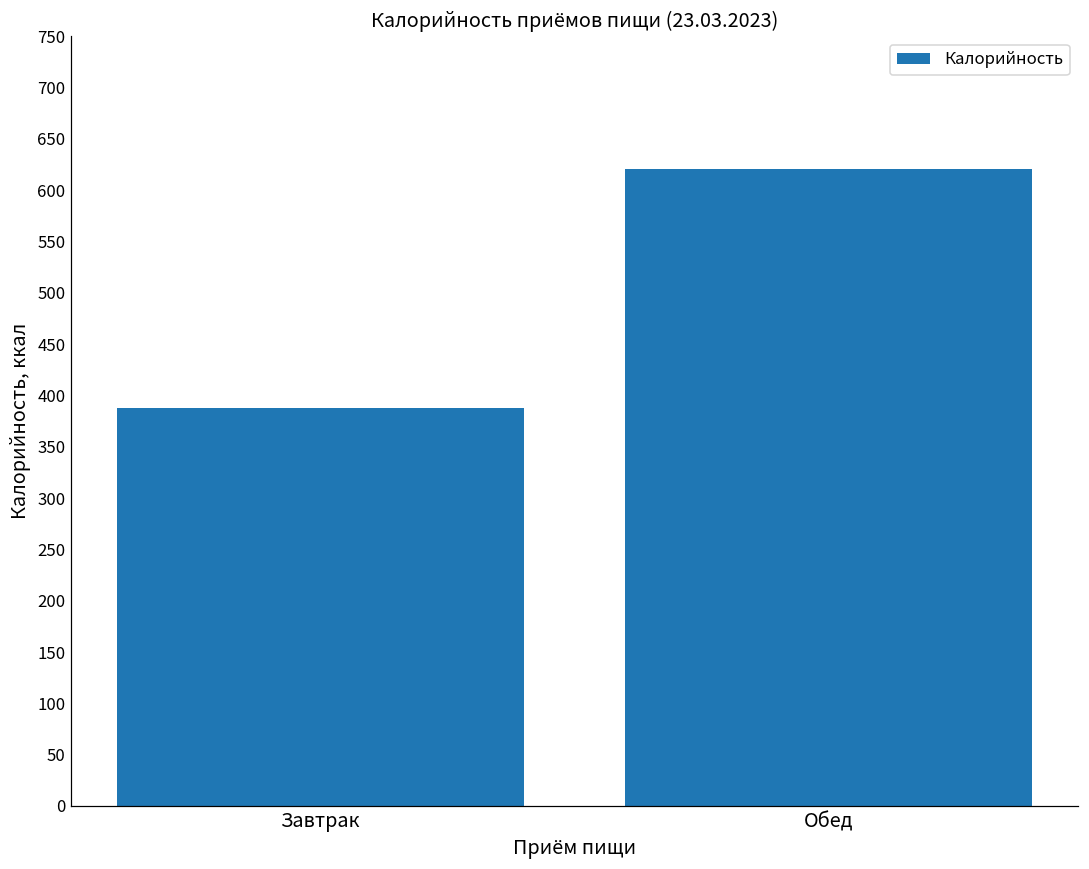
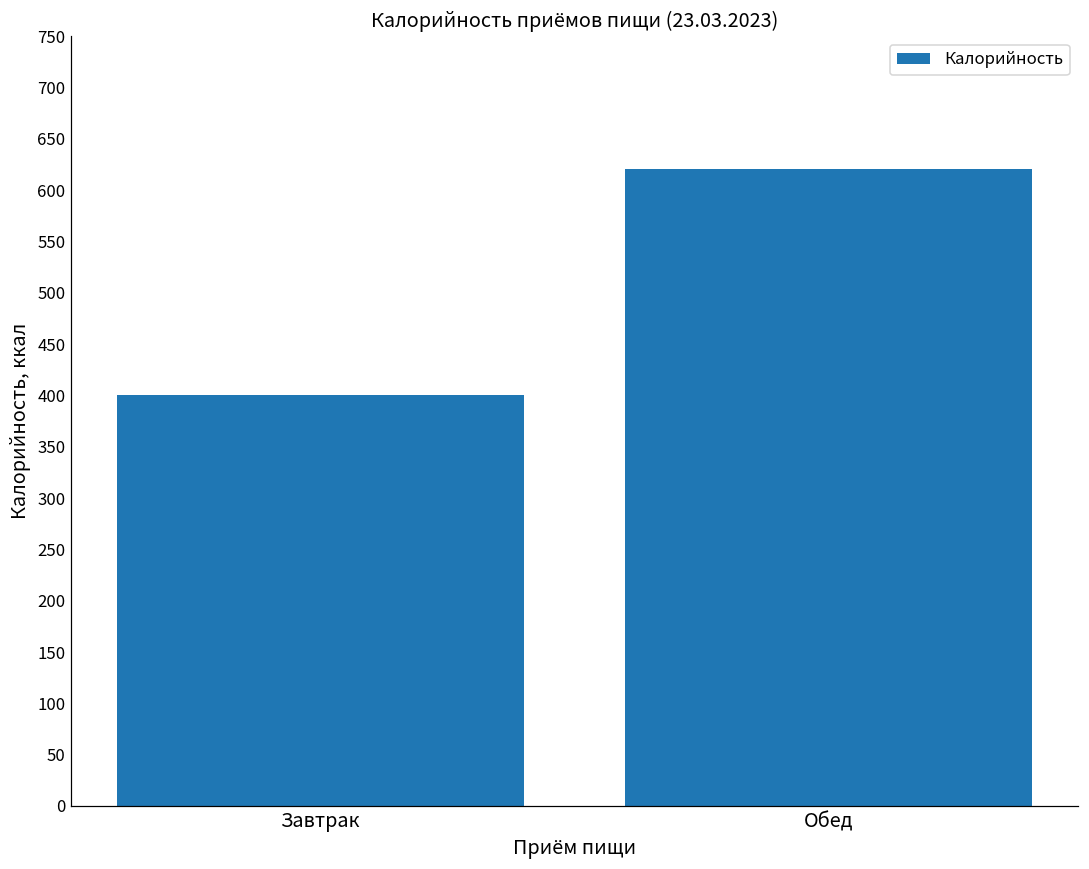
Завтрак: 390 -> 400
